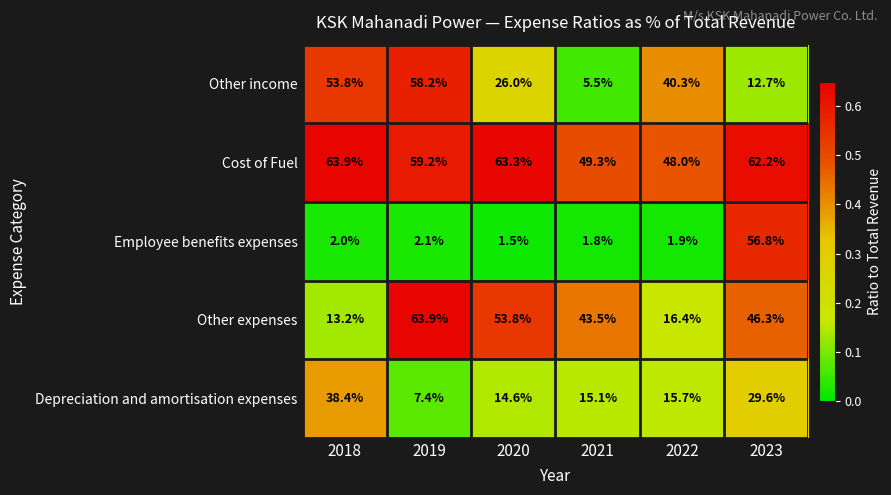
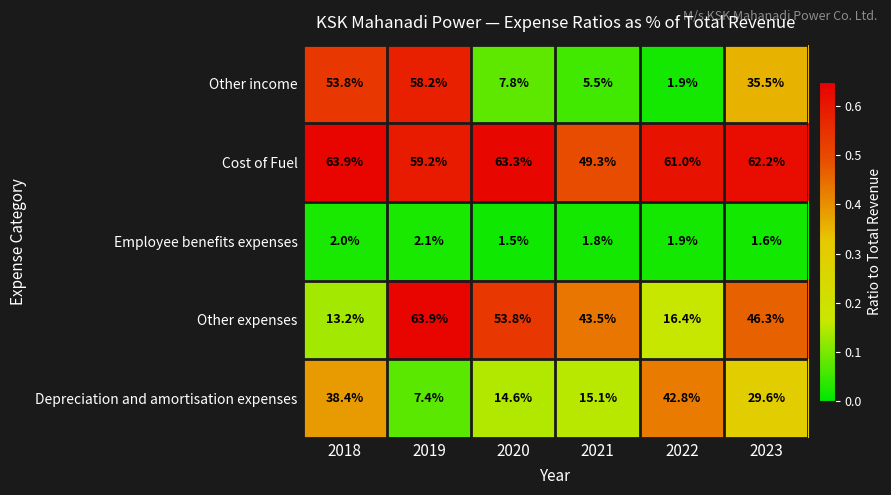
Other income, 2020: 26.0% -> 7.8%
Other income, 2022: 40.3% -> 1.9%
Other income, 2023: 12.7% -> 35.5%
Cost of Fuel, 2022: 48.0% -> 61.0%
Employee benefits expenses, 2023: 56.8% -> 1.6%
Depreciation and amortisation expenses, 2022: 15.7% -> 42.8%
